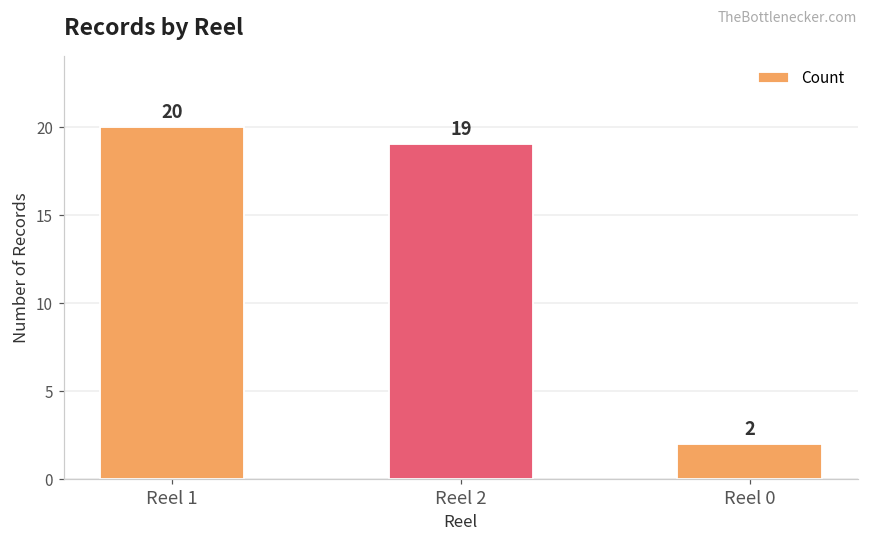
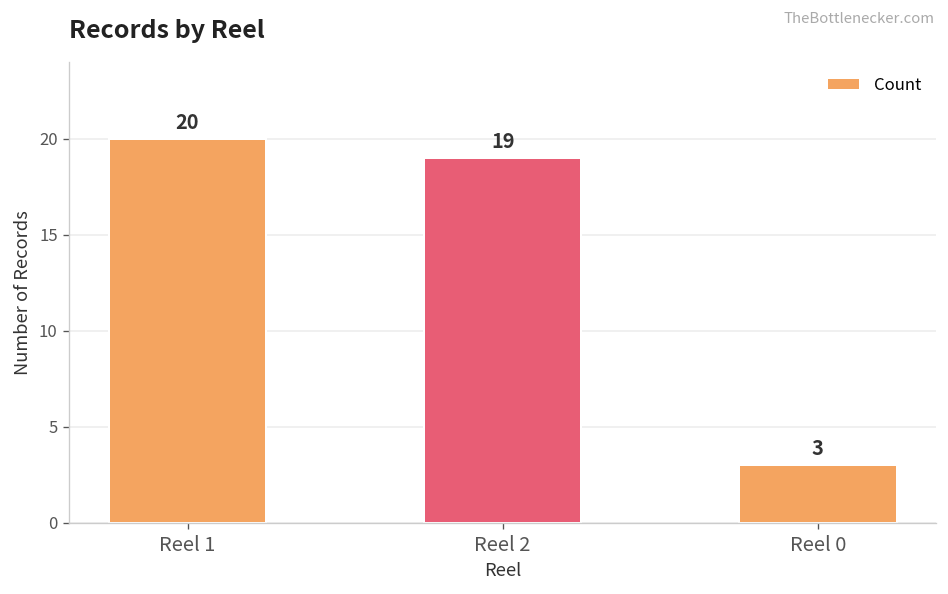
Reel 0: 2 -> 3
